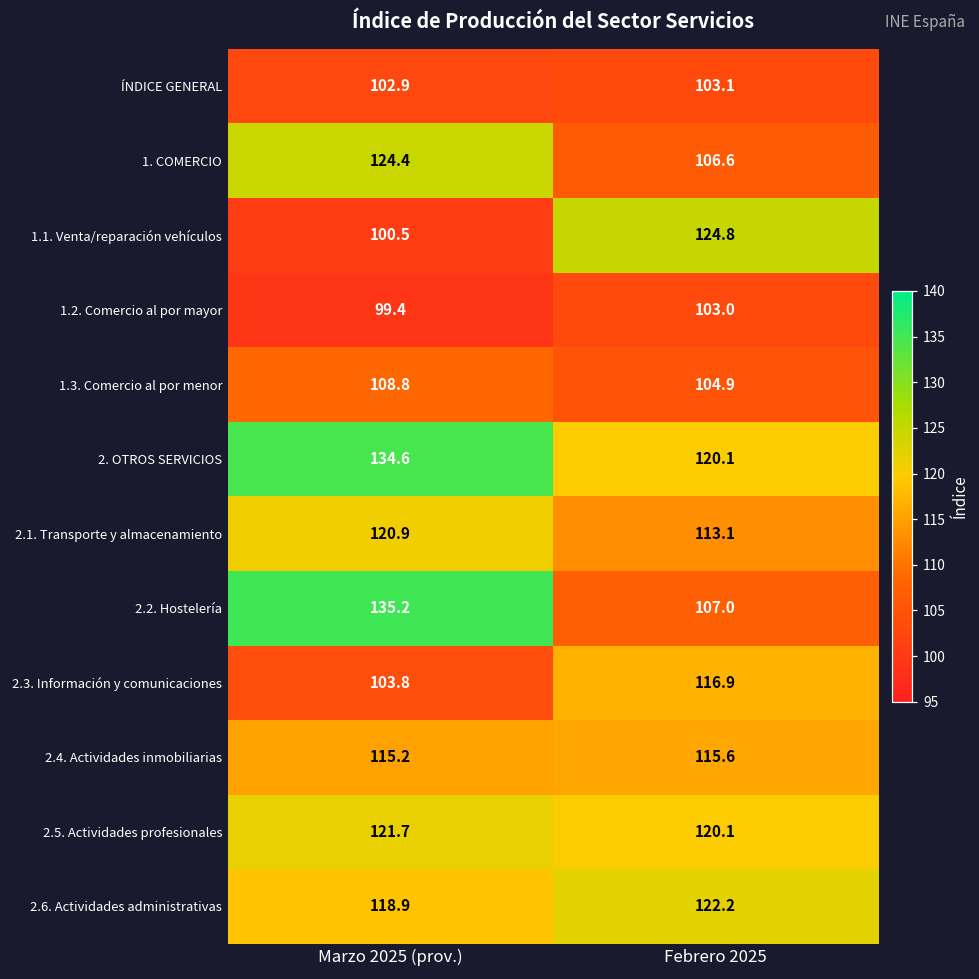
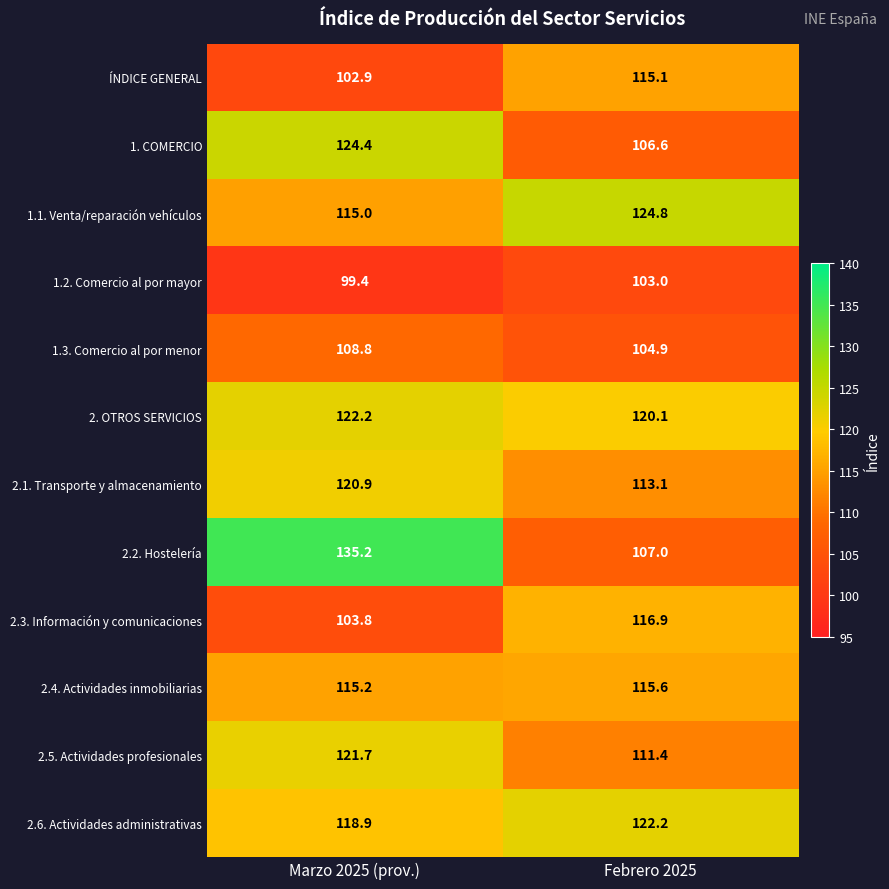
ÍNDICE GENERAL, Febrero 2025: 103.1 -> 115.1
1.1. Venta/reparación vehículos, Marzo 2025 (prov.): 100.5 -> 115.0
2. OTROS SERVICIOS, Marzo 2025 (prov.): 134.6 -> 122.2
2.5. Actividades profesionales, Febrero 2025: 120.1 -> 111.4
